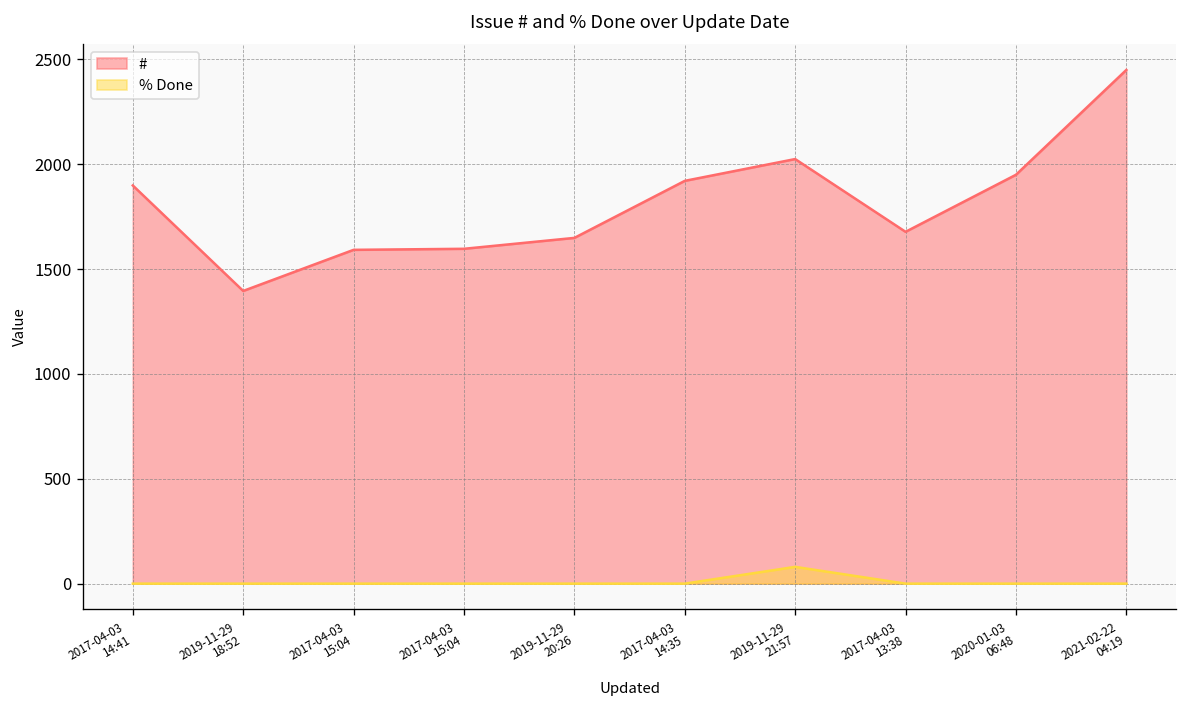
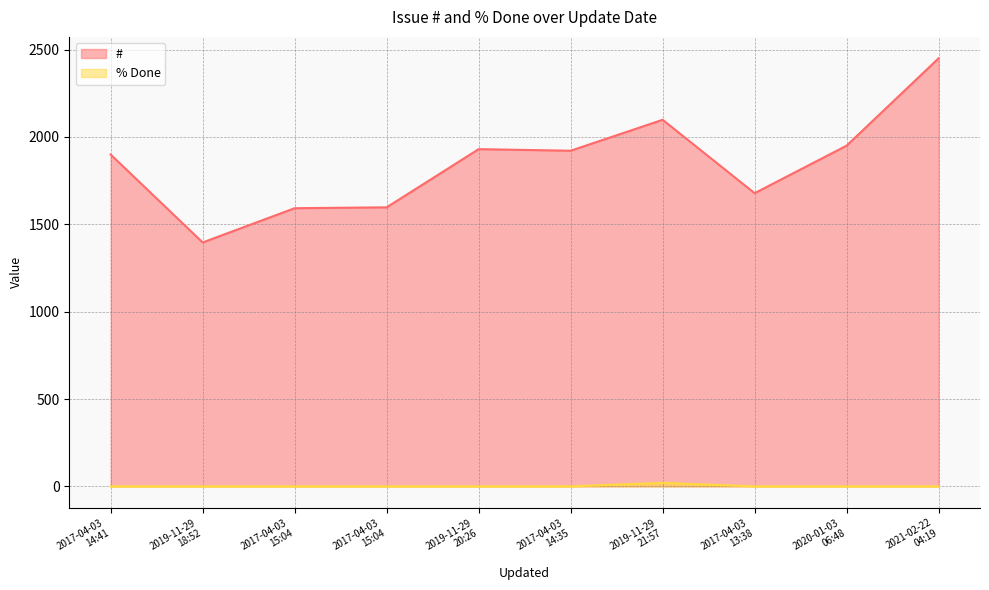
#, 2019-11-29 20:26: 1650 -> 1930
#, 2019-11-29 21:57: 2030 -> 2100
% Done, 2019-11-29 21:57: 80 -> 20
